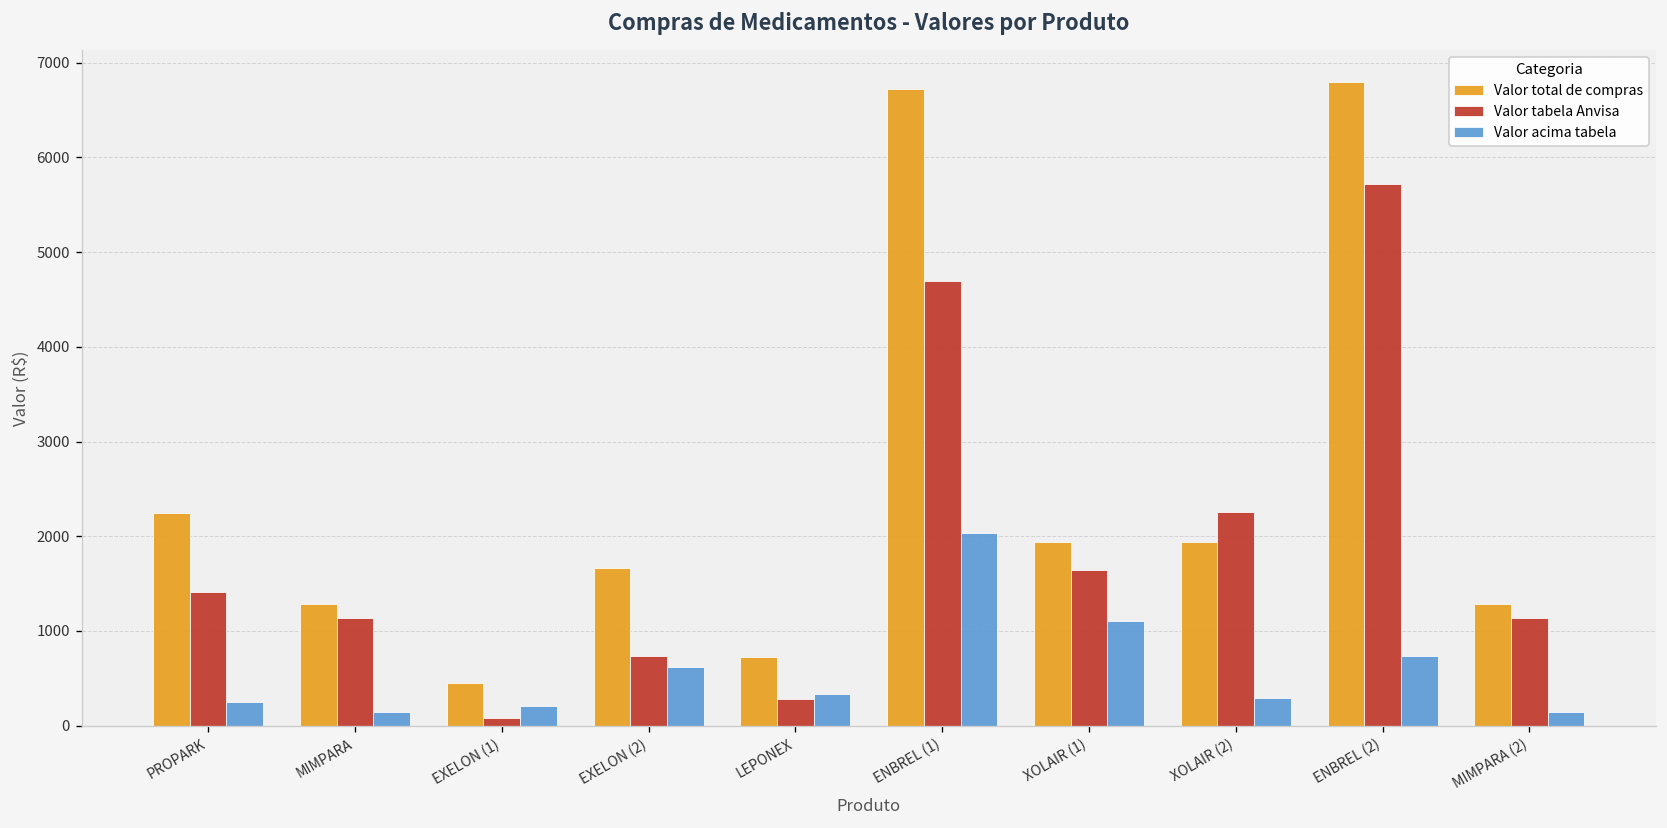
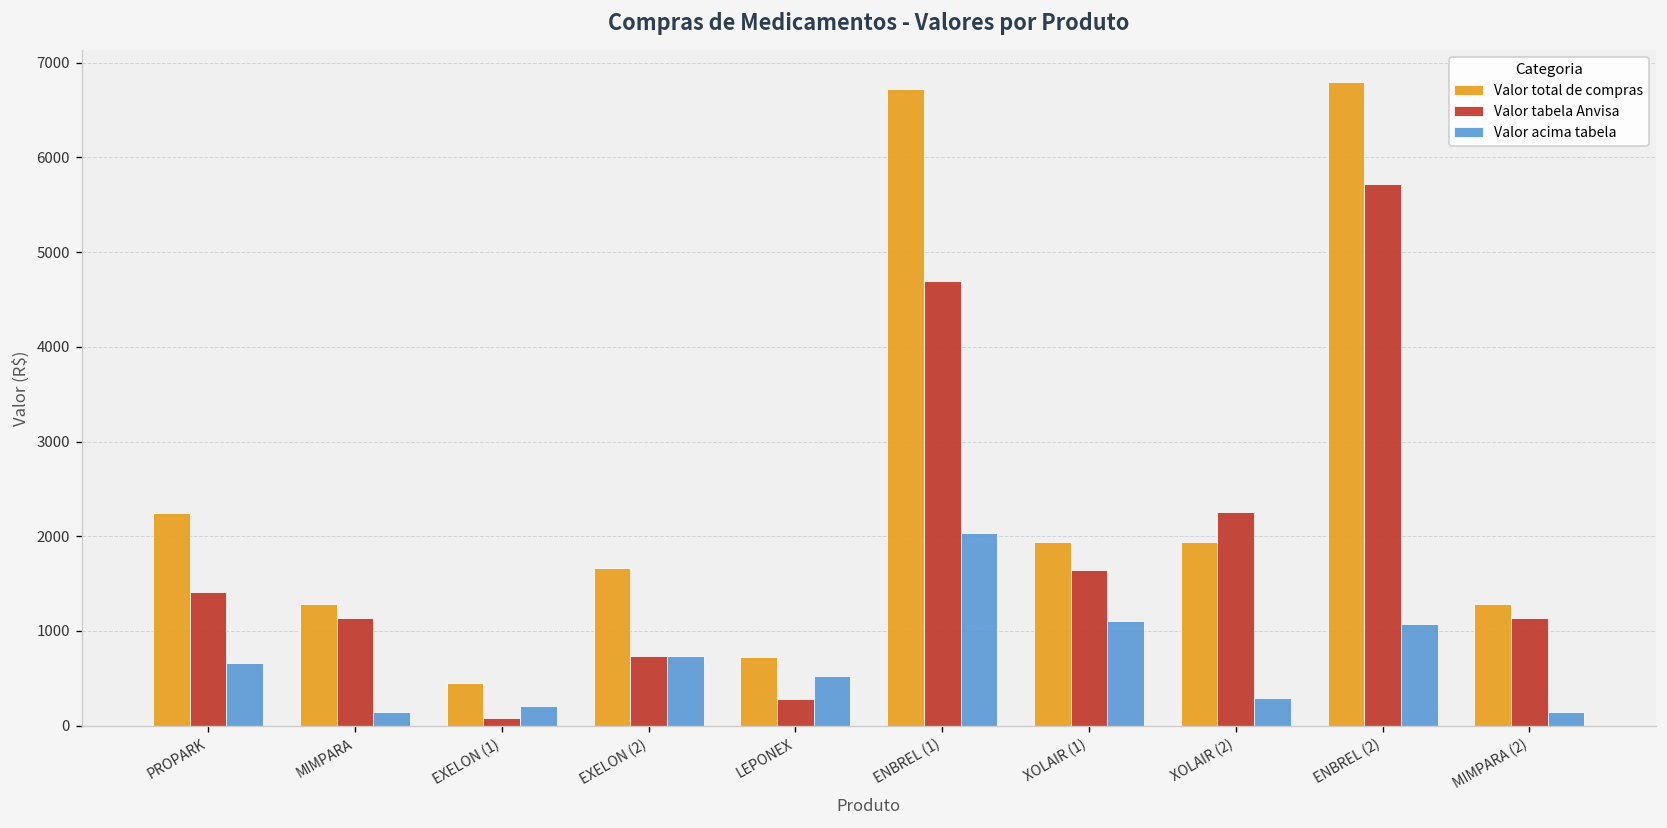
Valor acima tabela, PROPARK: 300 -> 700
Valor acima tabela, EXELON (2): 600 -> 700
Valor acima tabela, LEPONEX: 300 -> 500
Valor acima tabela, ENBREL (2): 700 -> 1100
